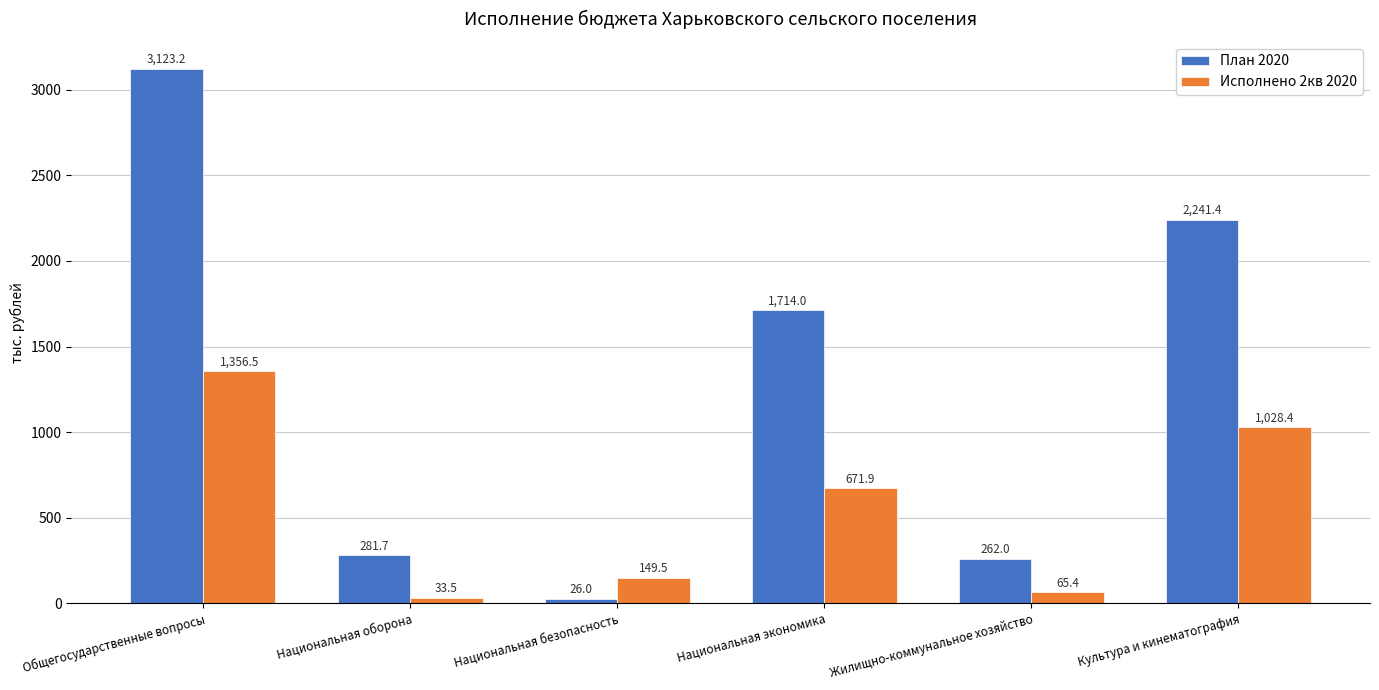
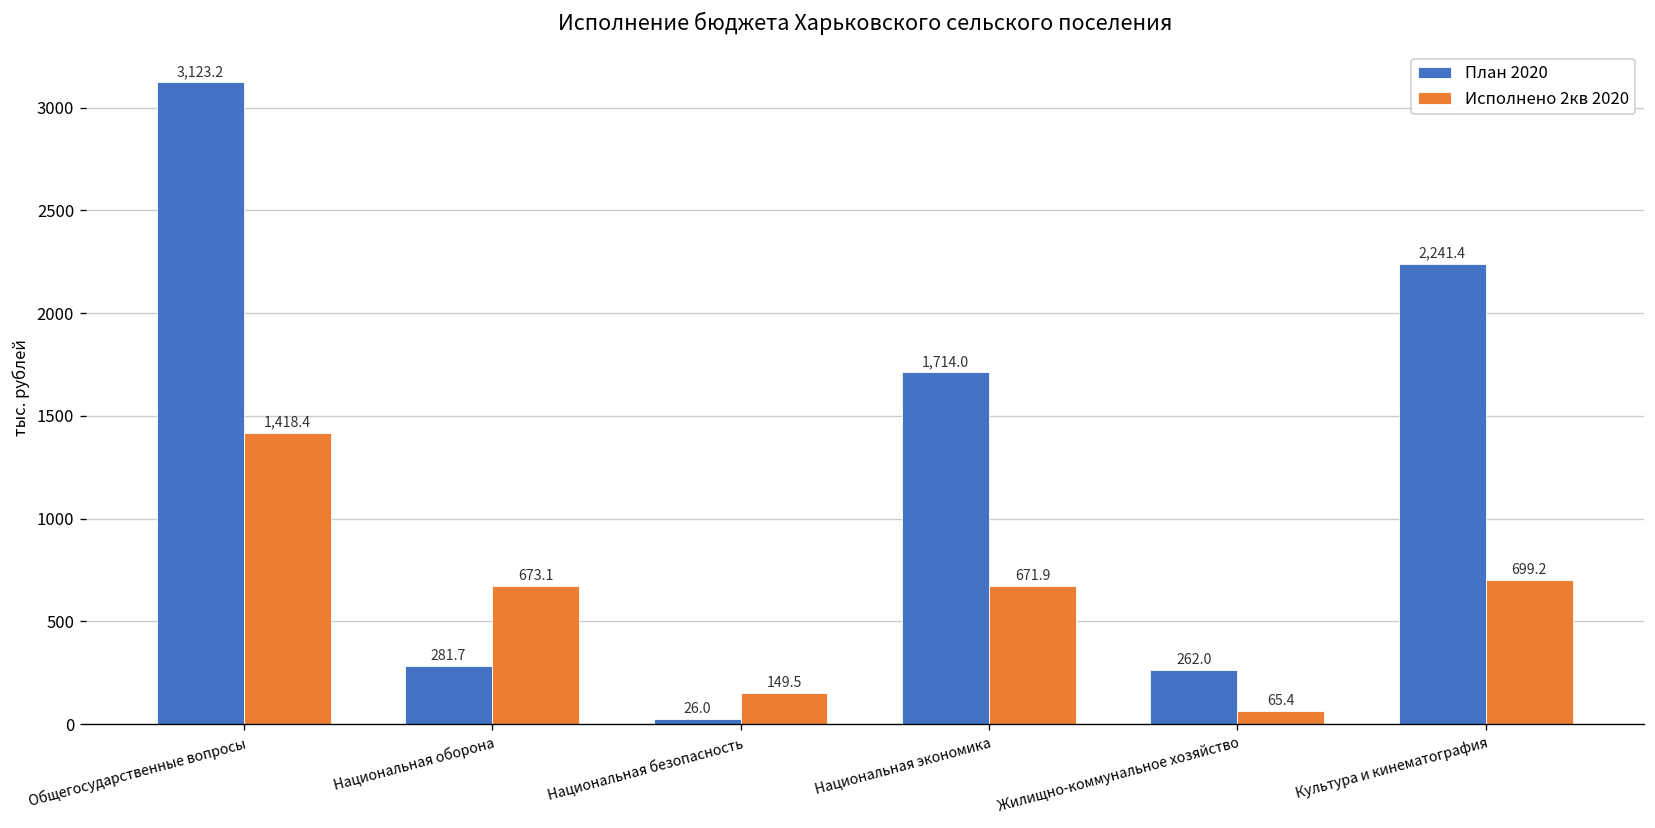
Исполнено 2кв 2020, Общегосударственные вопросы: 1,356.5 -> 1,418.4
Исполнено 2кв 2020, Национальная оборона: 33.5 -> 673.1
Исполнено 2кв 2020, Культура и кинематография: 1,028.4 -> 699.2
